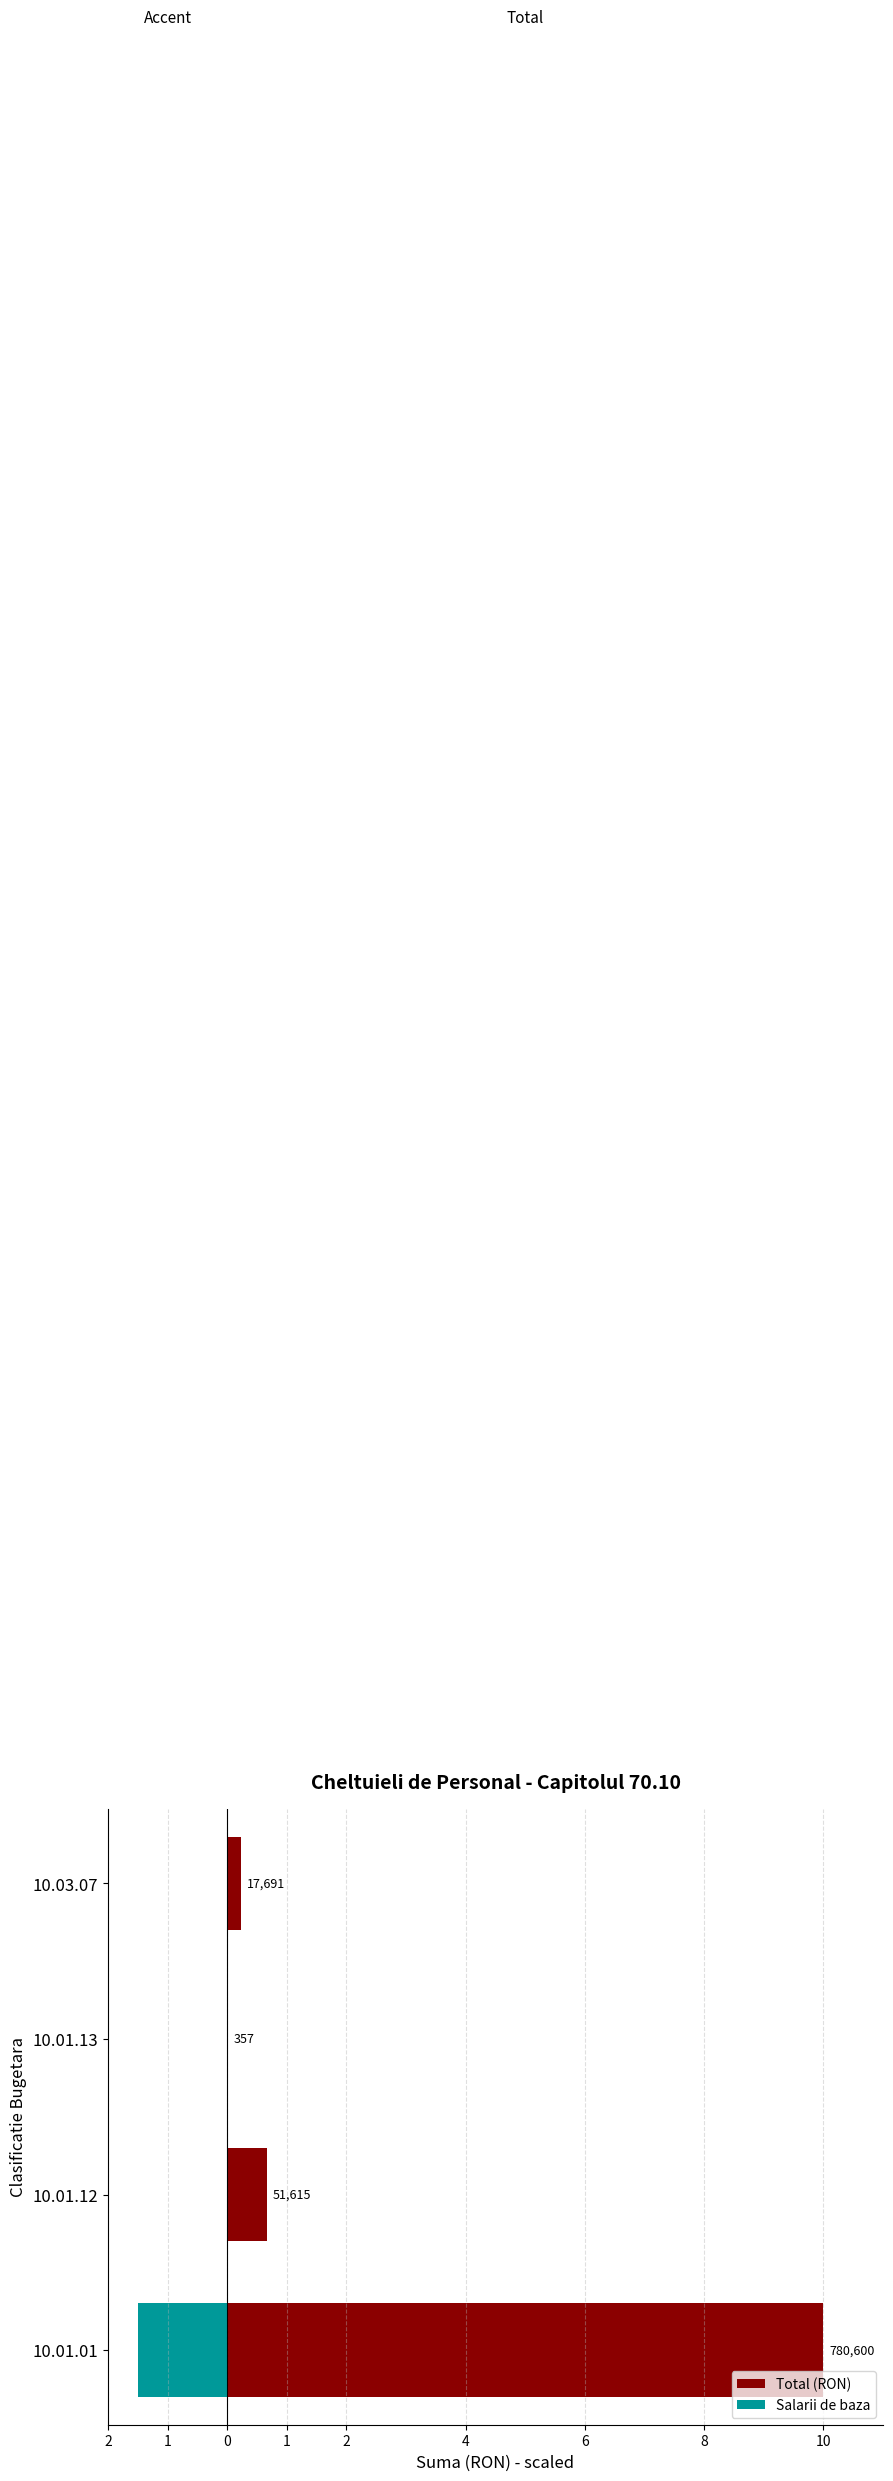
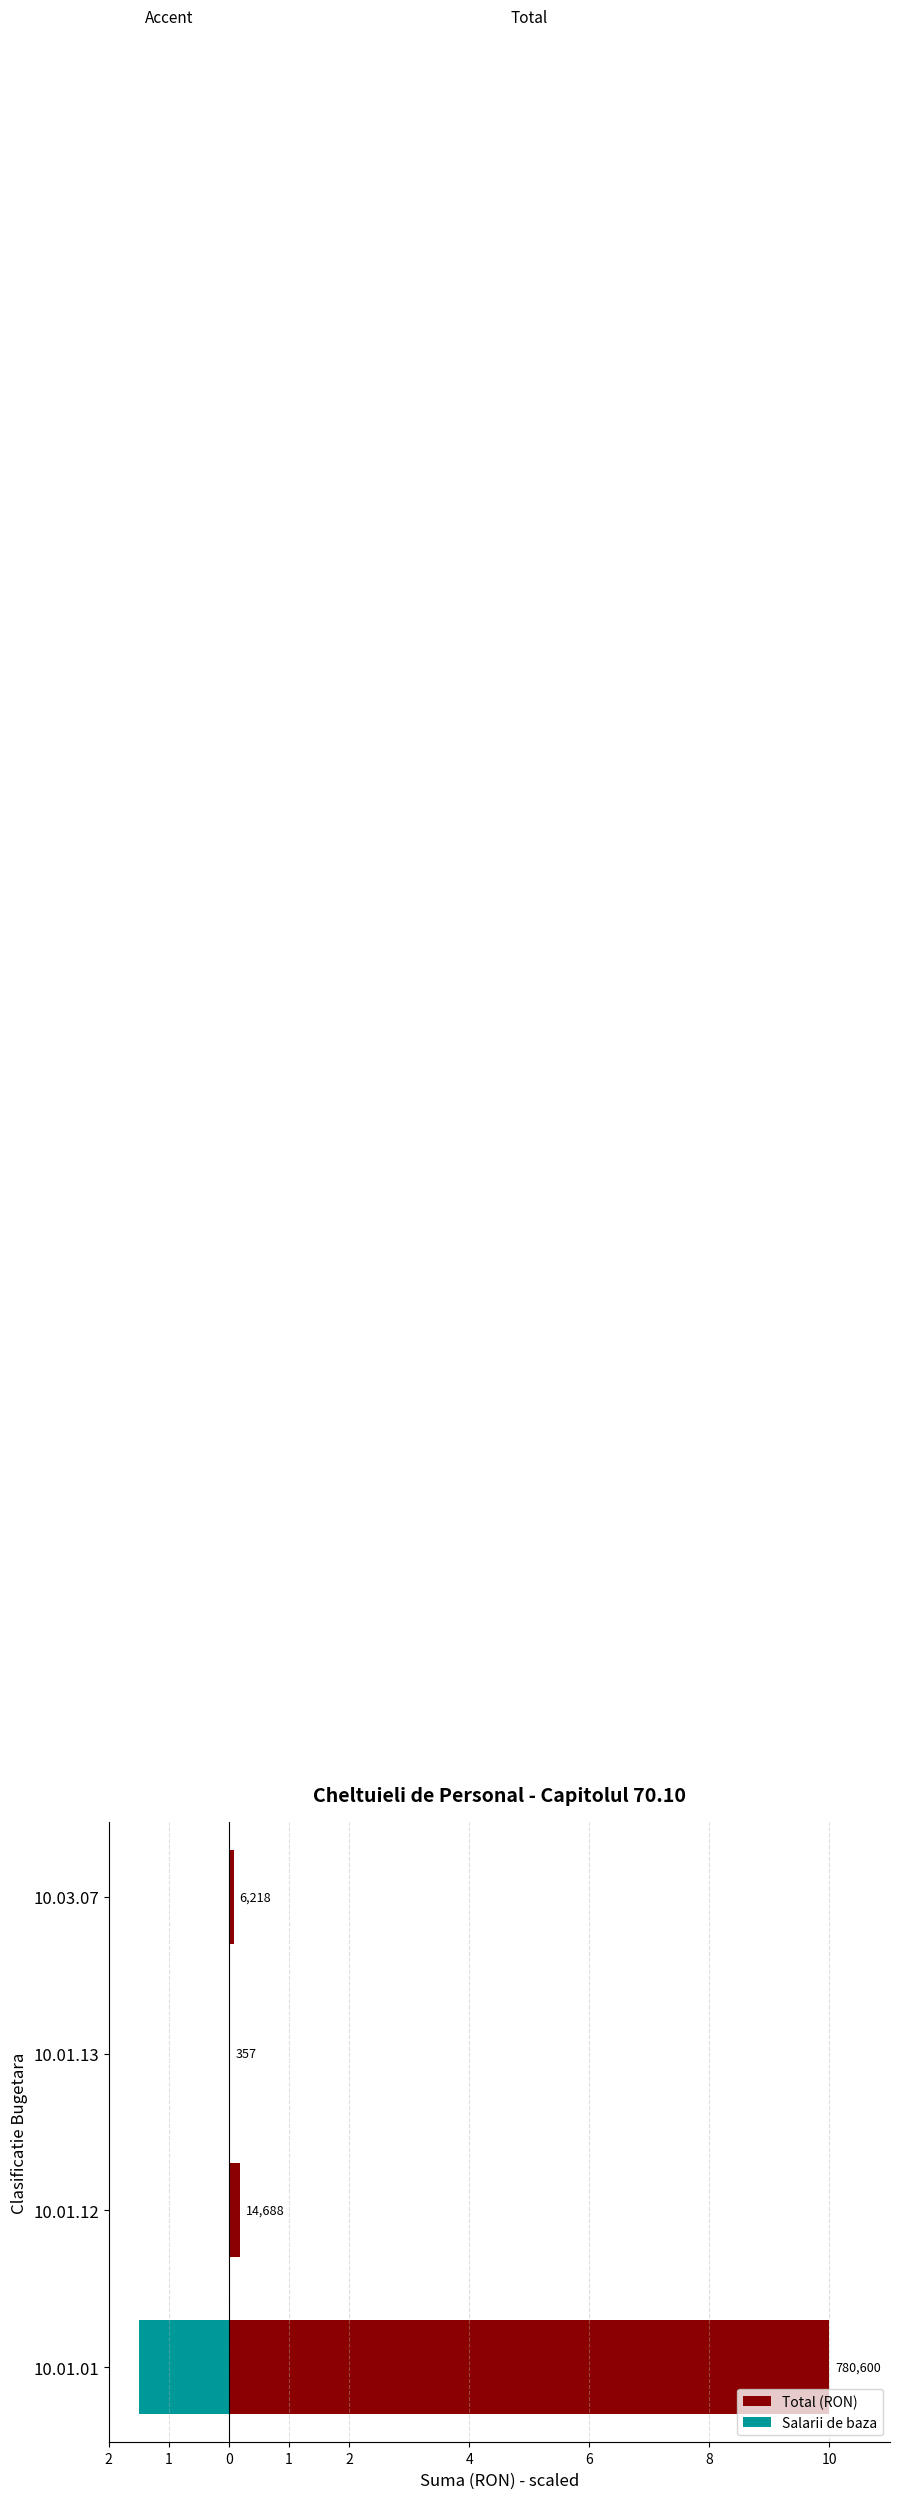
Total (RON), 10.03.07: 17,691 -> 6,218
Total (RON), 10.01.12: 51,615 -> 14,688
